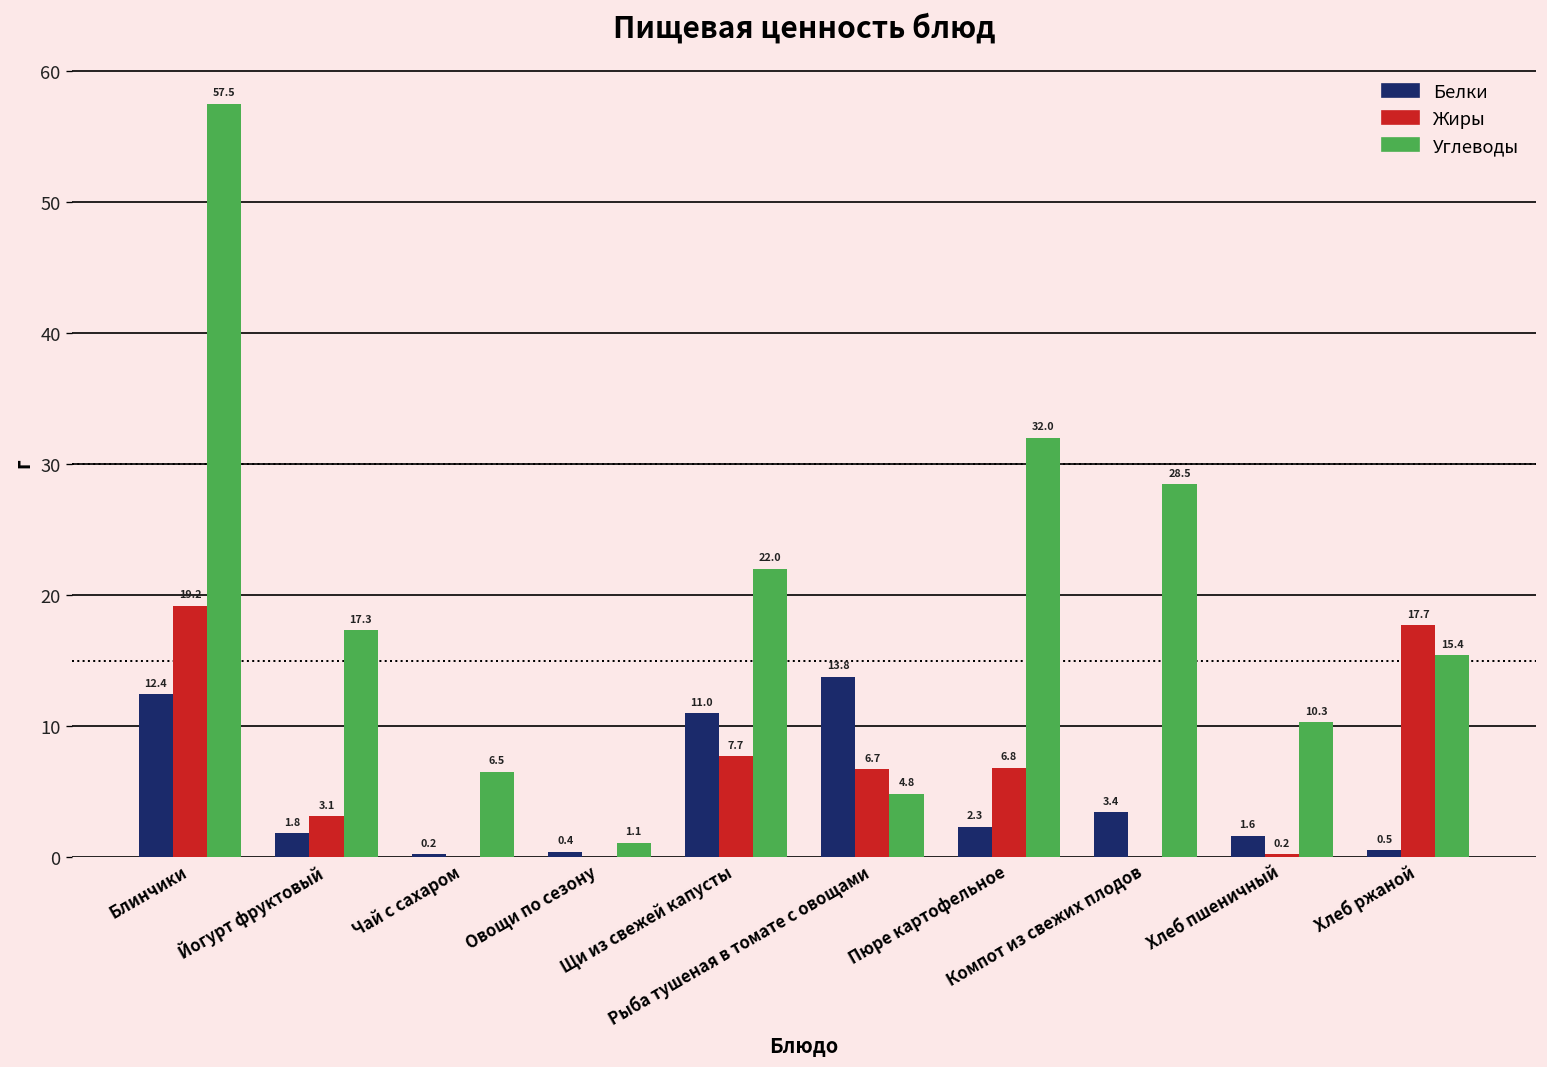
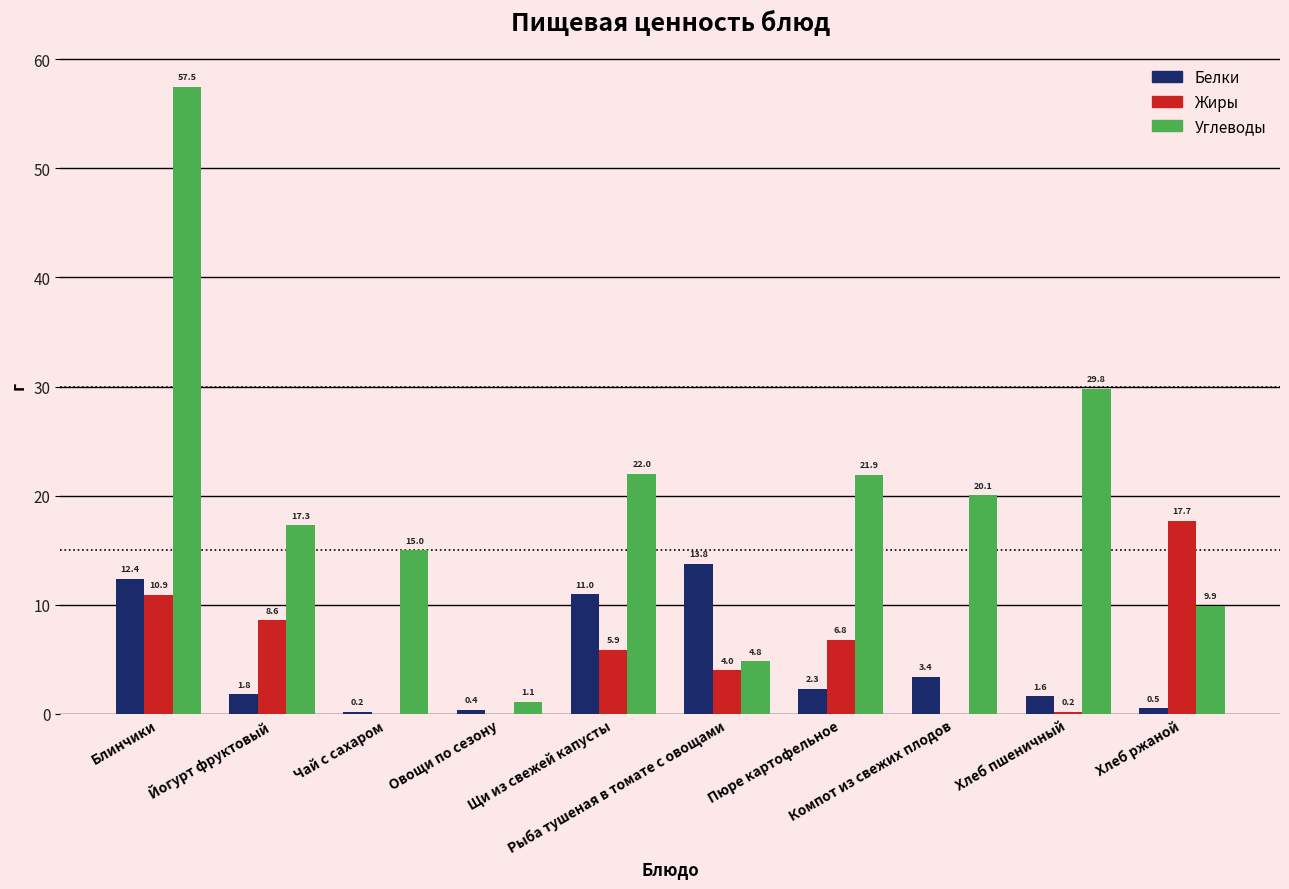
Жиры, Блинчики: 19.2 -> 10.9
Жиры, Йогурт фруктовый: 3.1 -> 8.6
Углеводы, Чай с сахаром: 6.5 -> 15.0
Жиры, Щи из свежей капусты: 7.7 -> 5.9
Жиры, Рыба тушеная в томате с овощами: 6.7 -> 4.0
Углеводы, Пюре картофельное: 32.0 -> 21.9
Углеводы, Компот из свежих плодов: 28.5 -> 20.1
Углеводы, Хлеб пшеничный: 10.3 -> 29.8
Углеводы, Хлеб ржаной: 15.4 -> 9.9
